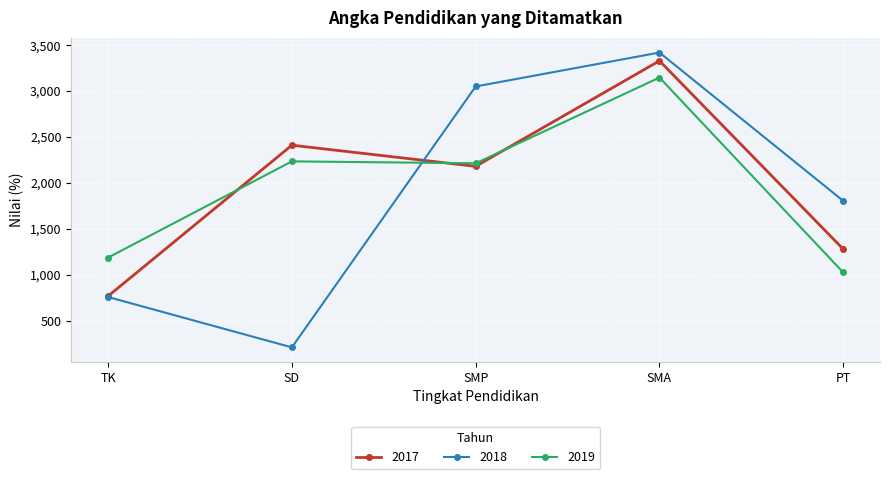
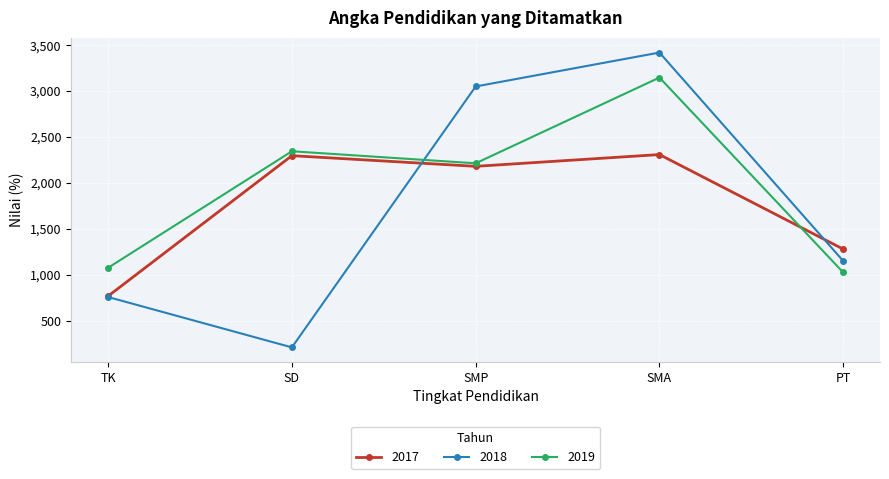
2019, TK: 1,200 -> 1,100
2017, SD: 2,400 -> 2,300
2019, SD: 2,200 -> 2,300
2017, SMA: 3,300 -> 2,300
2018, PT: 1,800 -> 1,200
